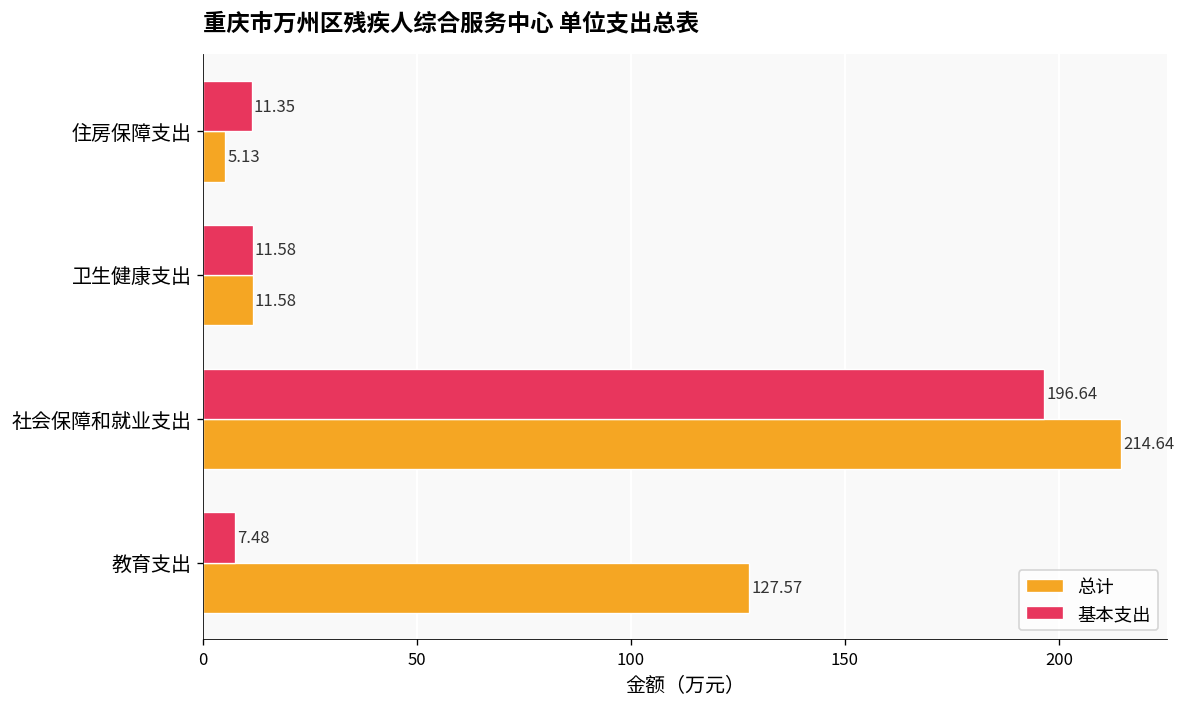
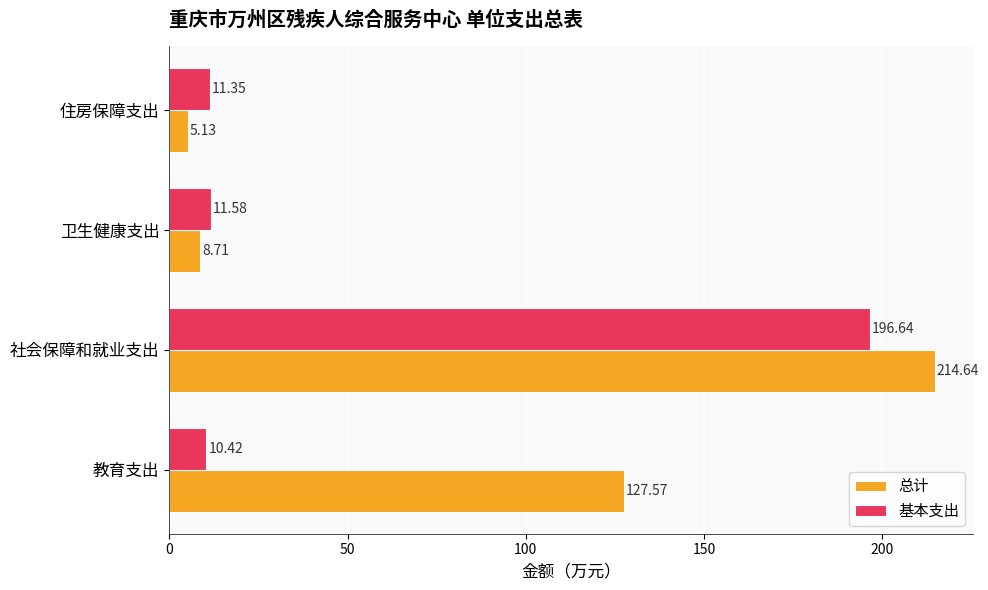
总计, 卫生健康支出: 11.58 -> 8.71
基本支出, 教育支出: 7.48 -> 10.42
